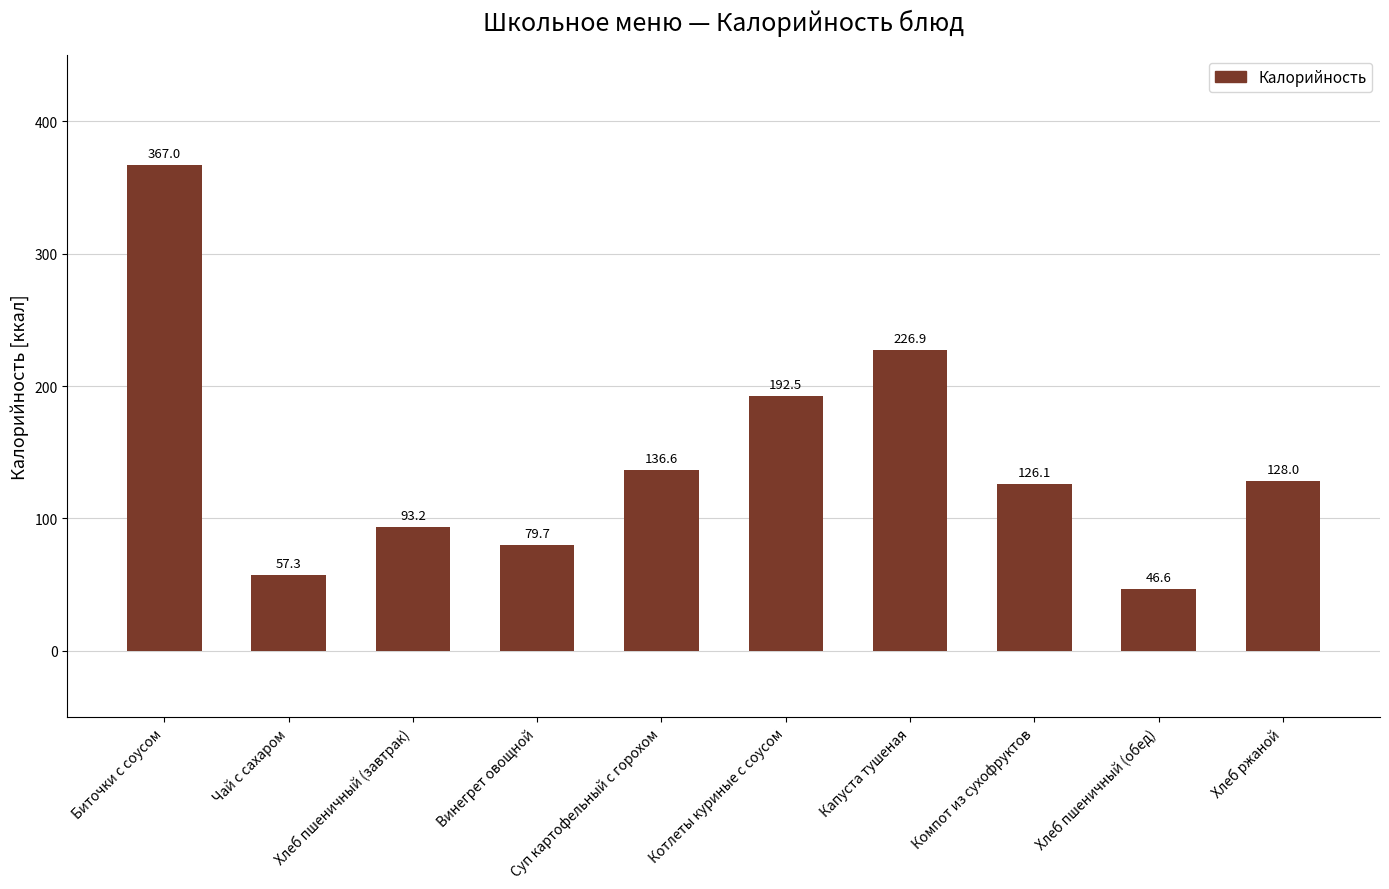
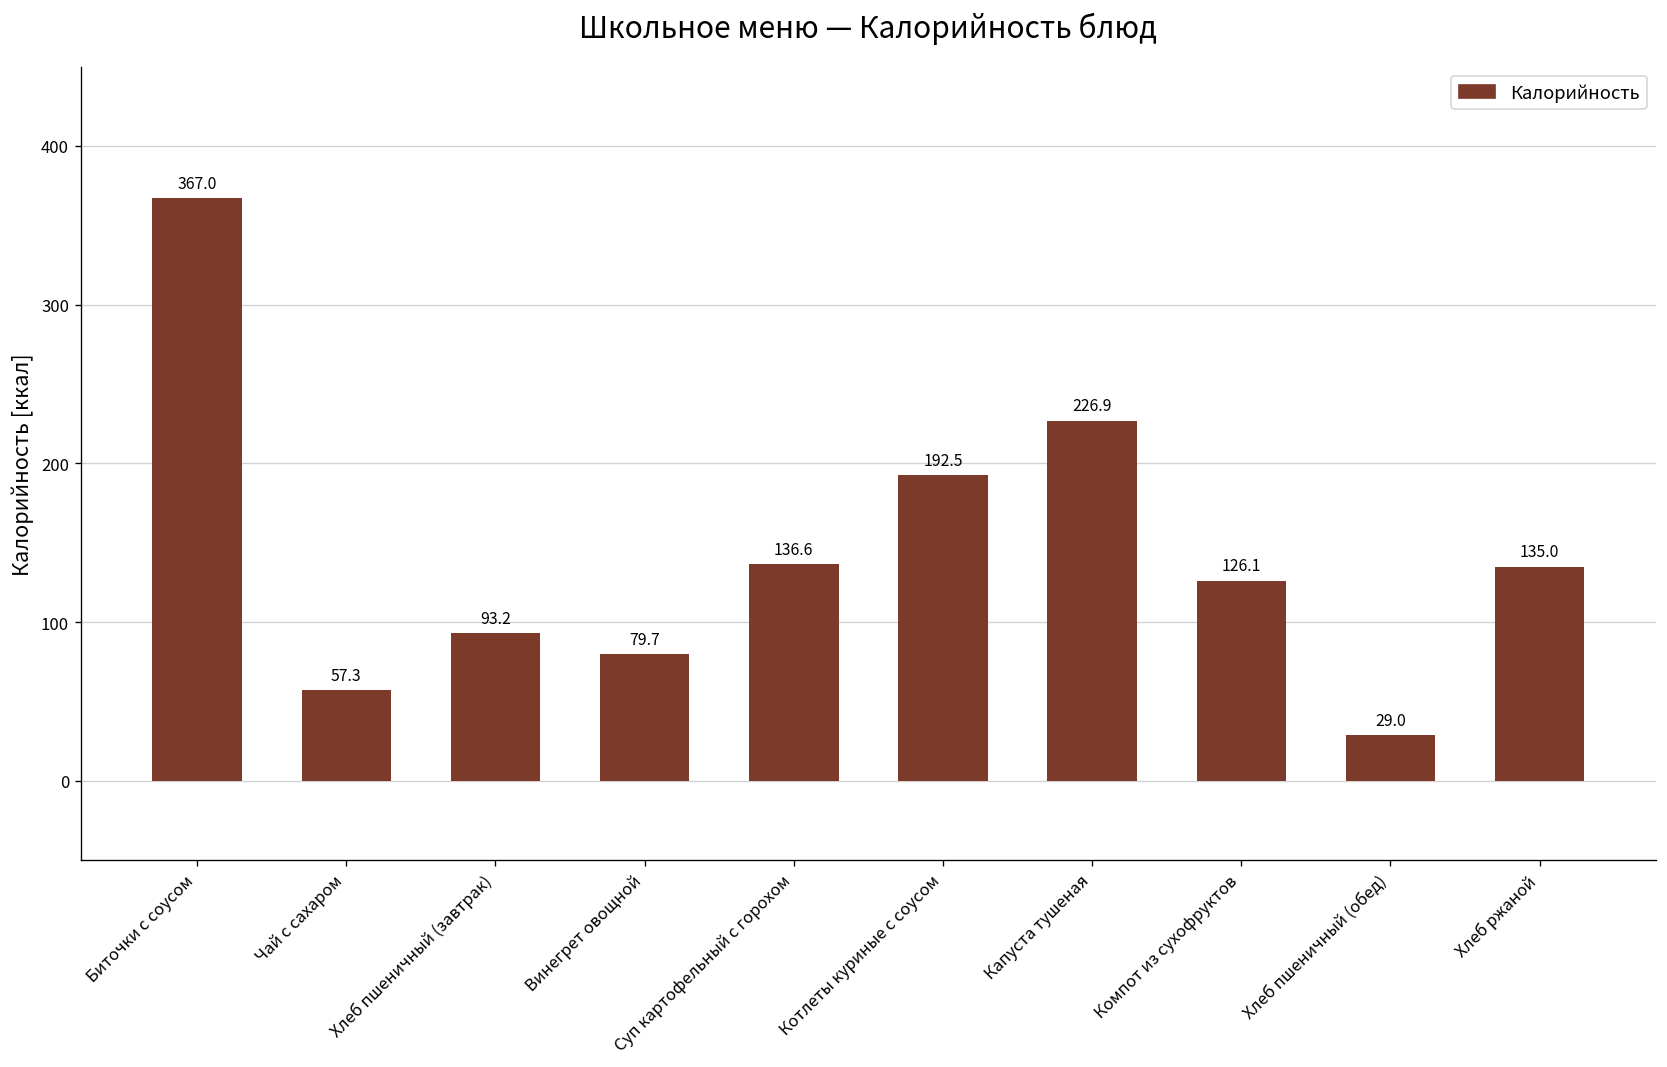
Хлеб пшеничный (обед): 46.6 -> 29.0
Хлеб ржаной: 128.0 -> 135.0
